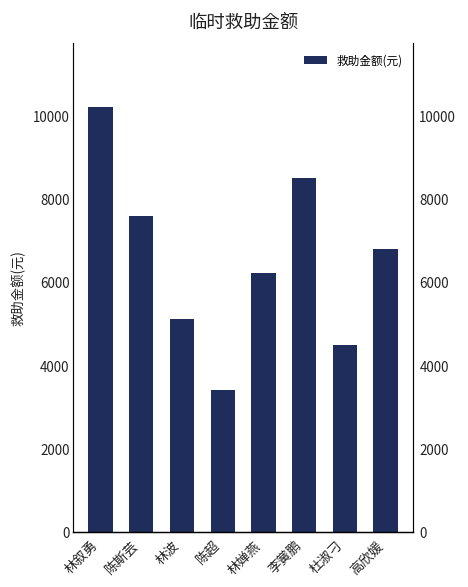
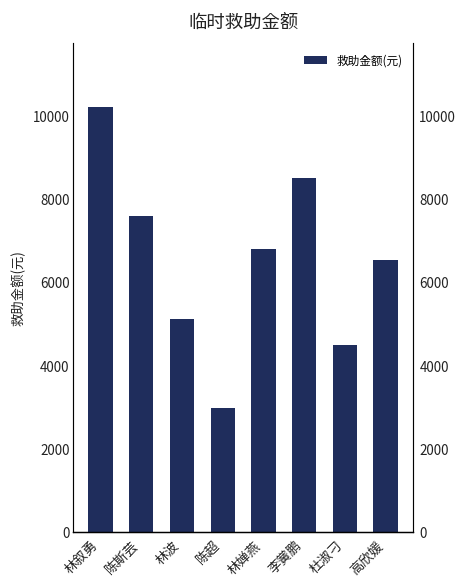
陈超: 3400 -> 3000
林婵燕: 6200 -> 6800
高欣媛: 6800 -> 6500
